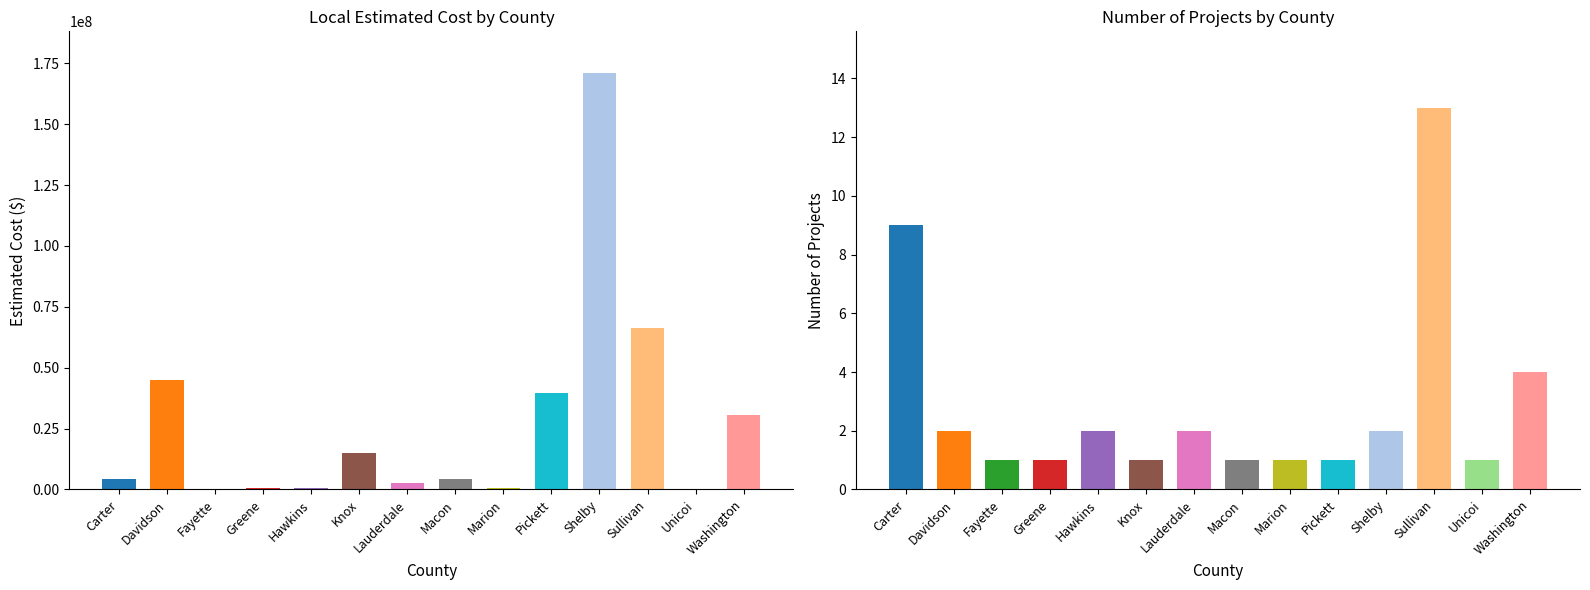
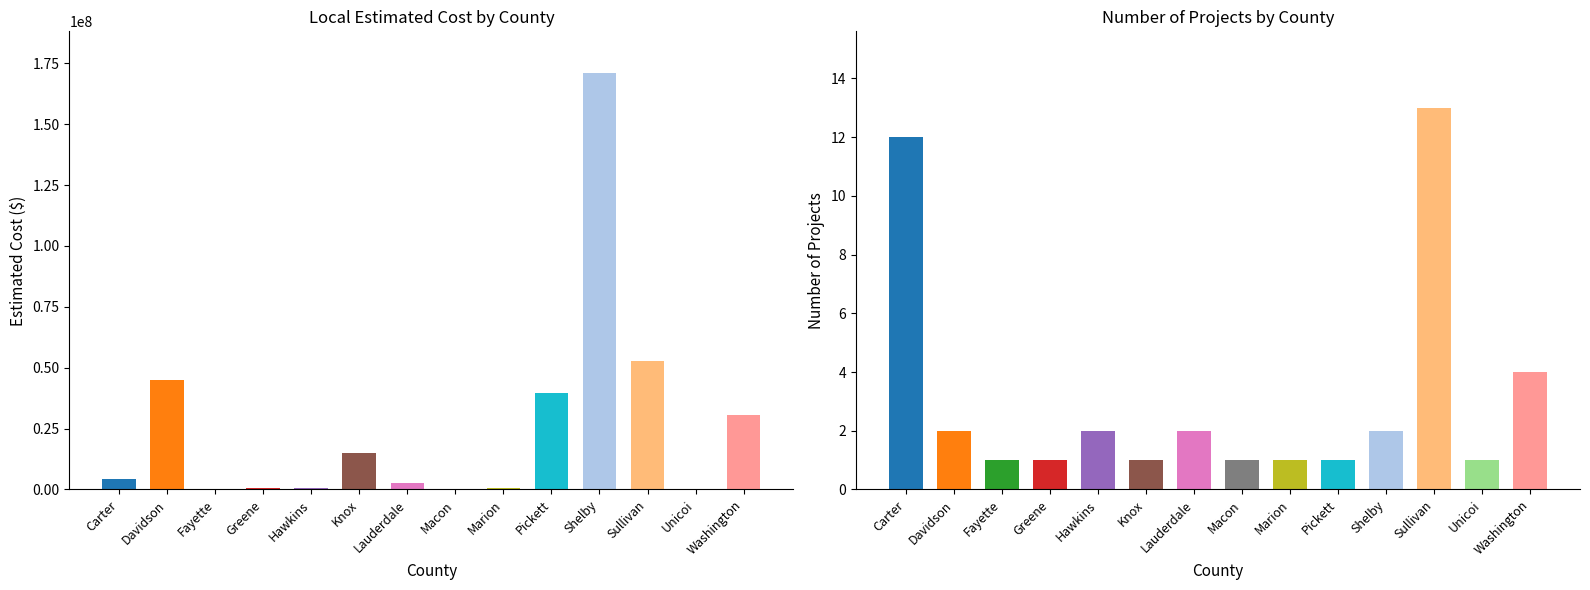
Local Estimated Cost by County, Macon: 4000000 -> 0
Local Estimated Cost by County, Sullivan: 66000000 -> 53000000
Number of Projects by County, Carter: 9 -> 12
